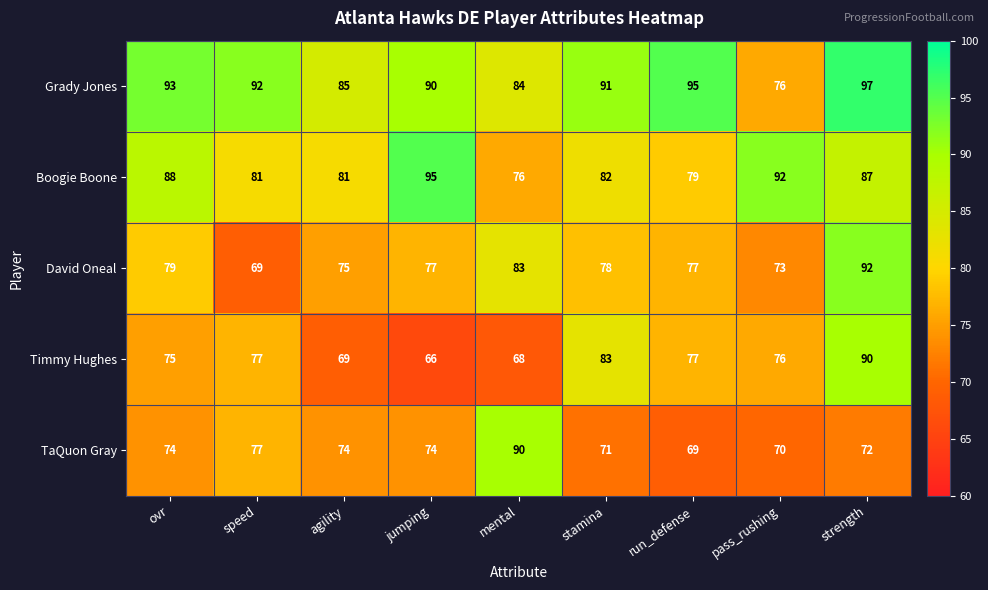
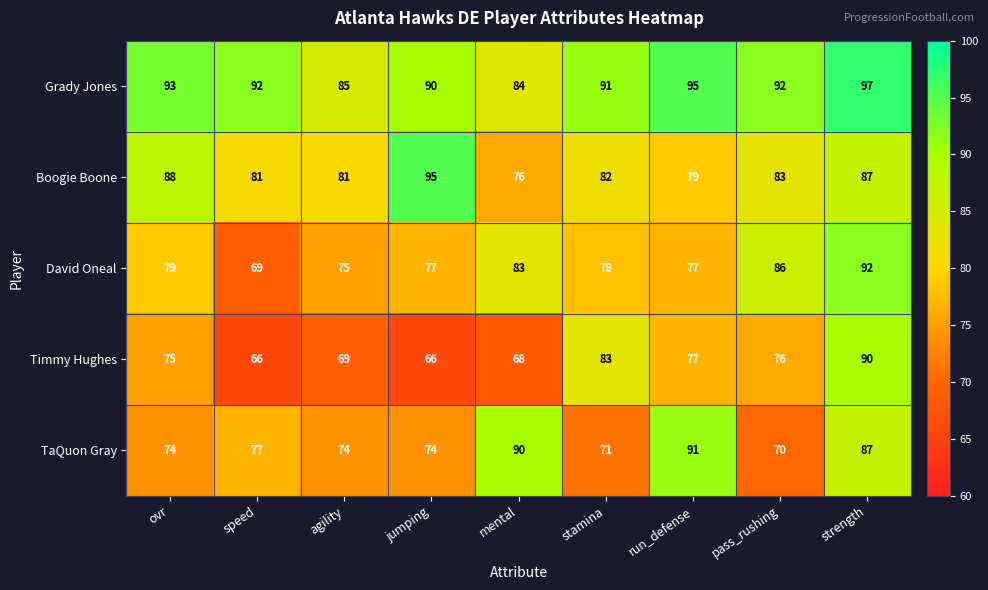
Grady Jones, pass_rushing: 76 -> 92
Boogie Boone, pass_rushing: 92 -> 83
David Oneal, pass_rushing: 73 -> 86
Timmy Hughes, speed: 77 -> 66
TaQuon Gray, run_defense: 69 -> 91
TaQuon Gray, strength: 72 -> 87
